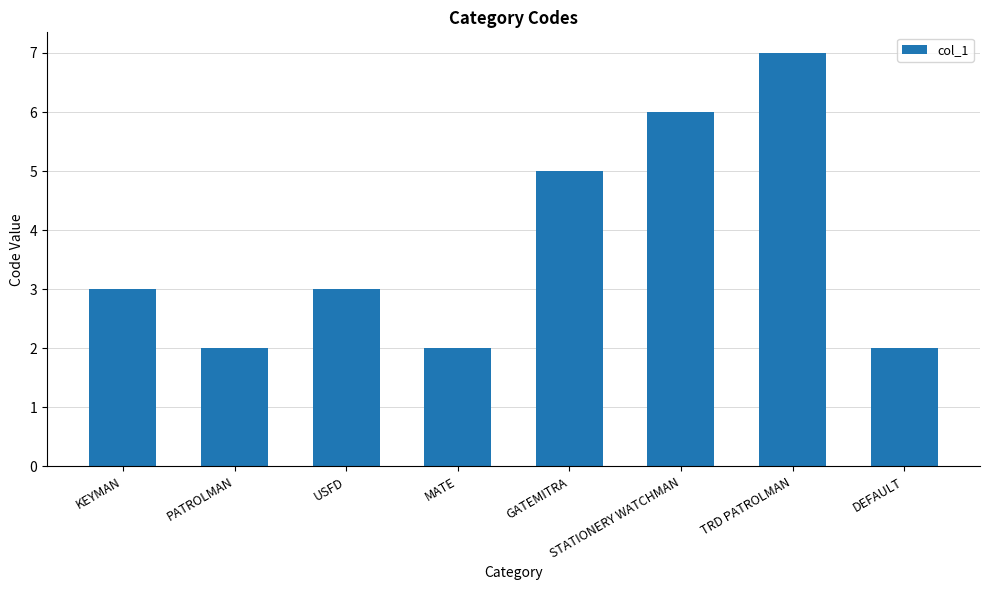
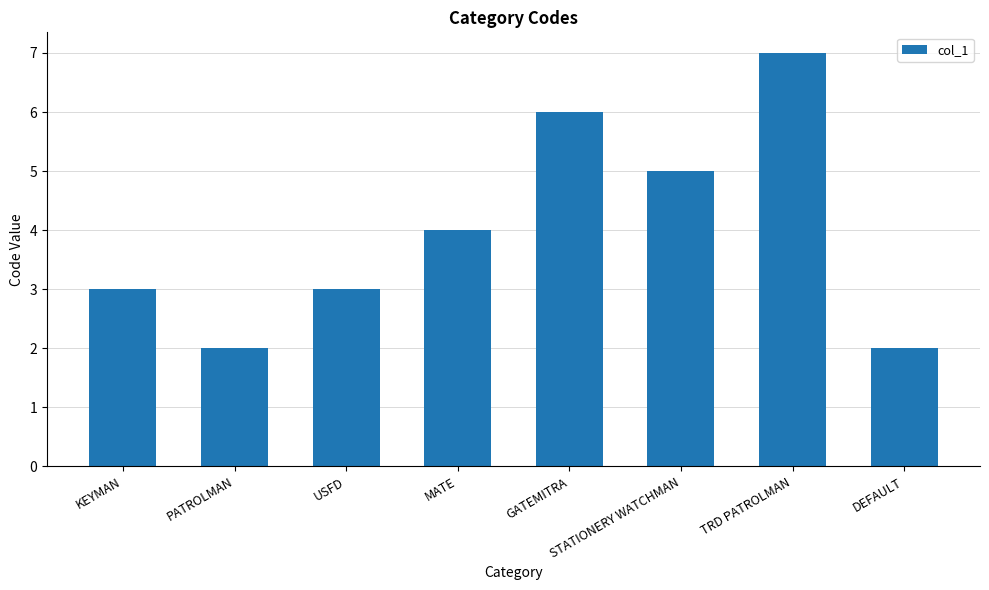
MATE: 2 -> 4
GATEMITRA: 5 -> 6
STATIONERY WATCHMAN: 6 -> 5
